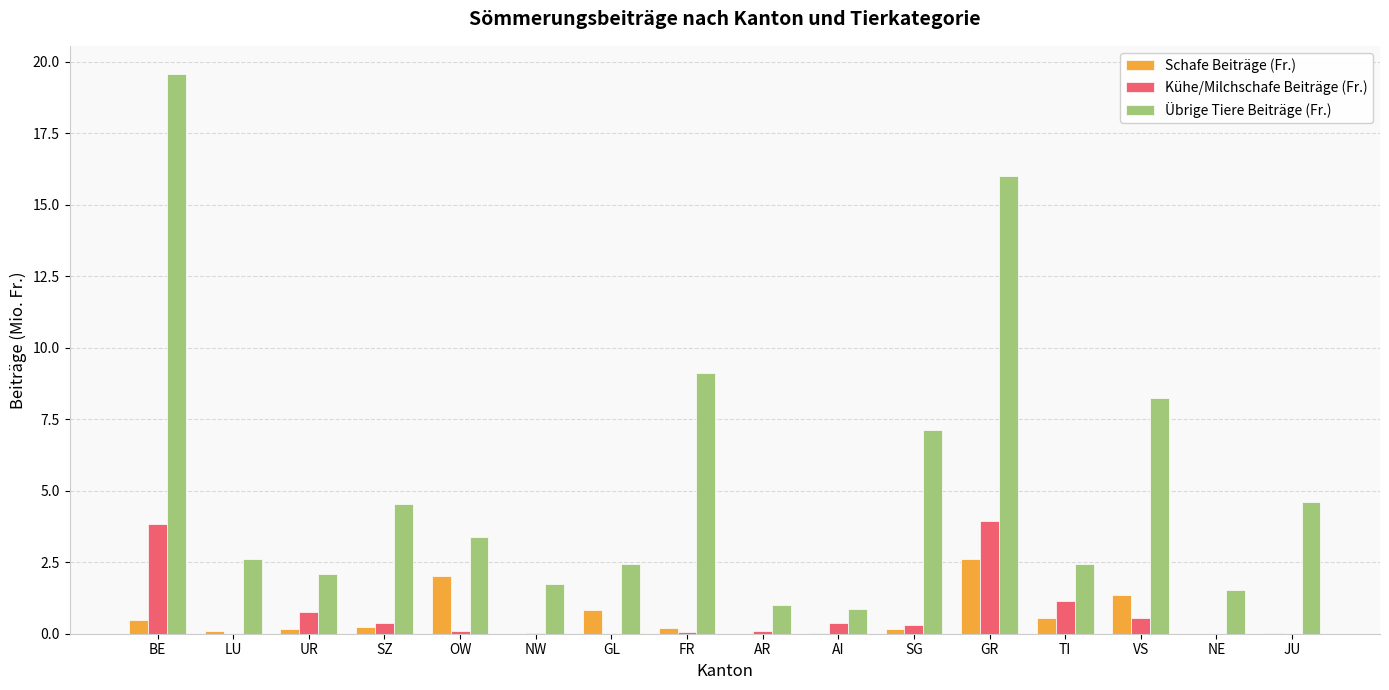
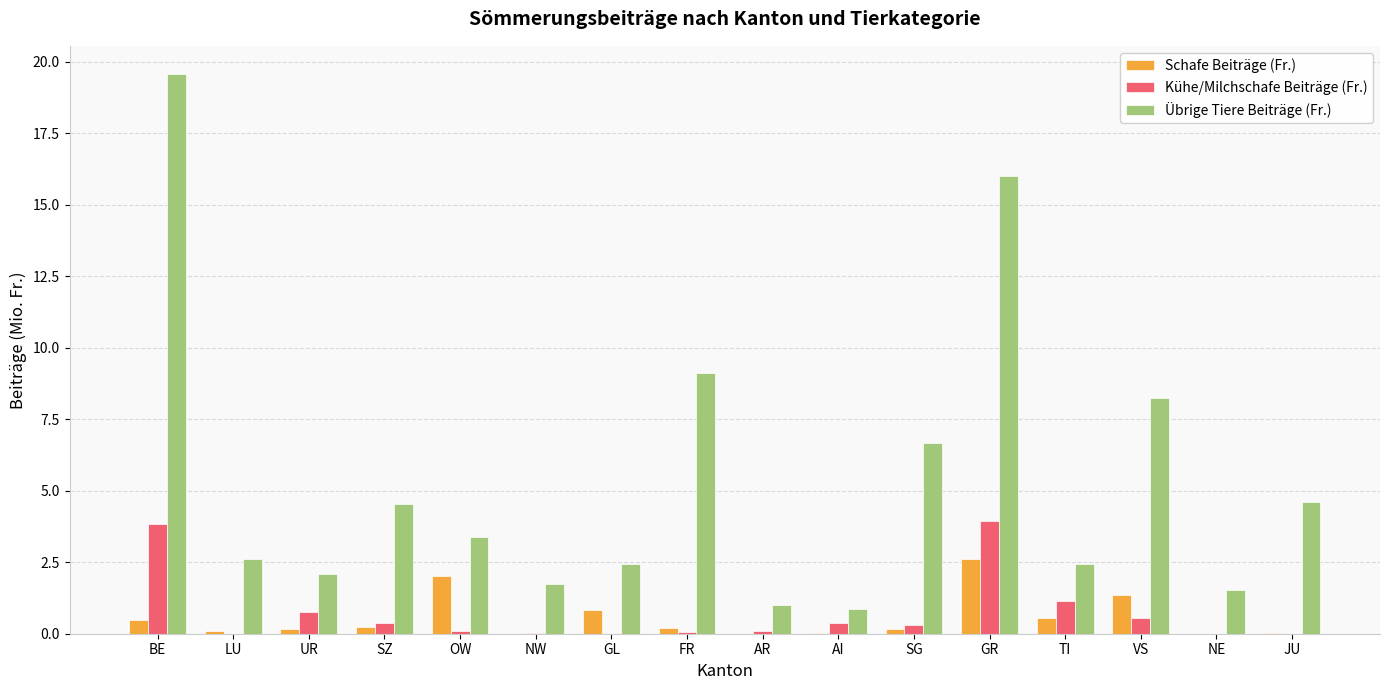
Übrige Tiere Beiträge (Fr.), SG: 7.1 -> 6.7
